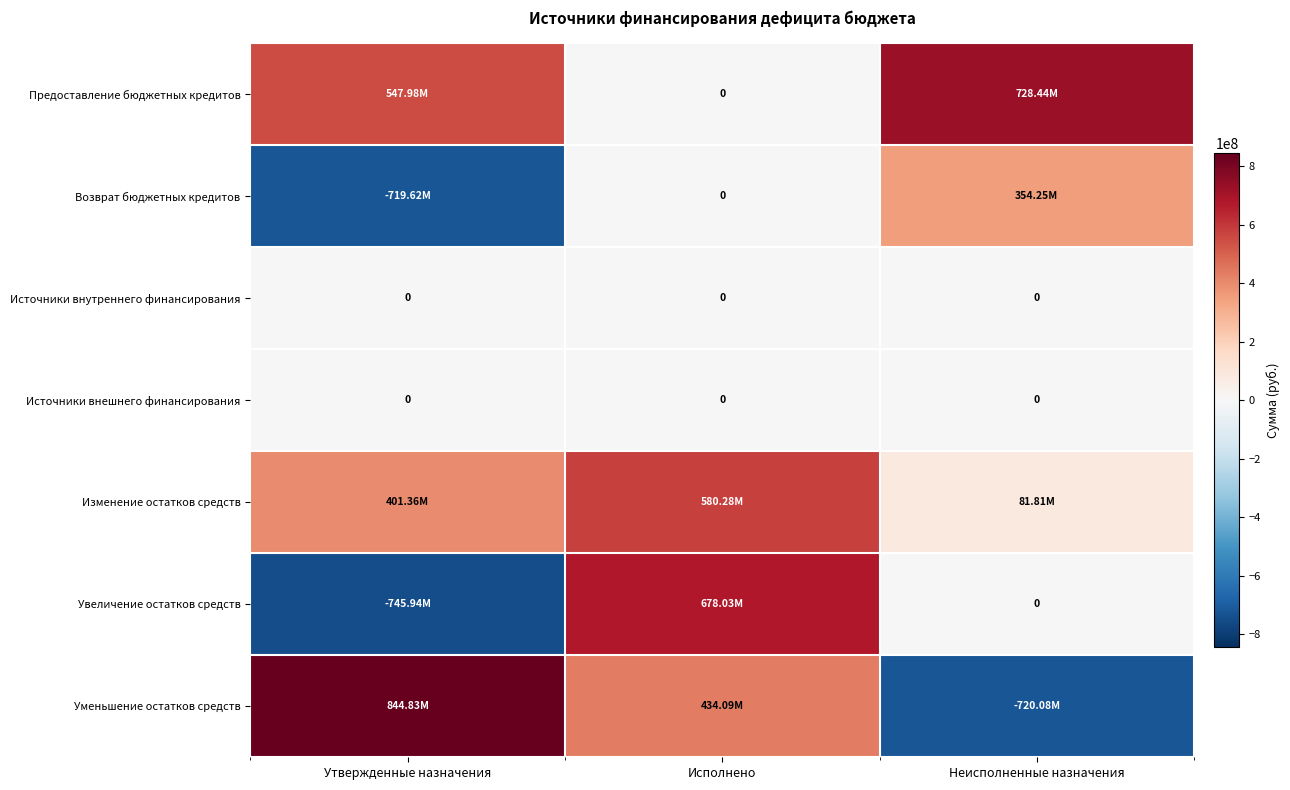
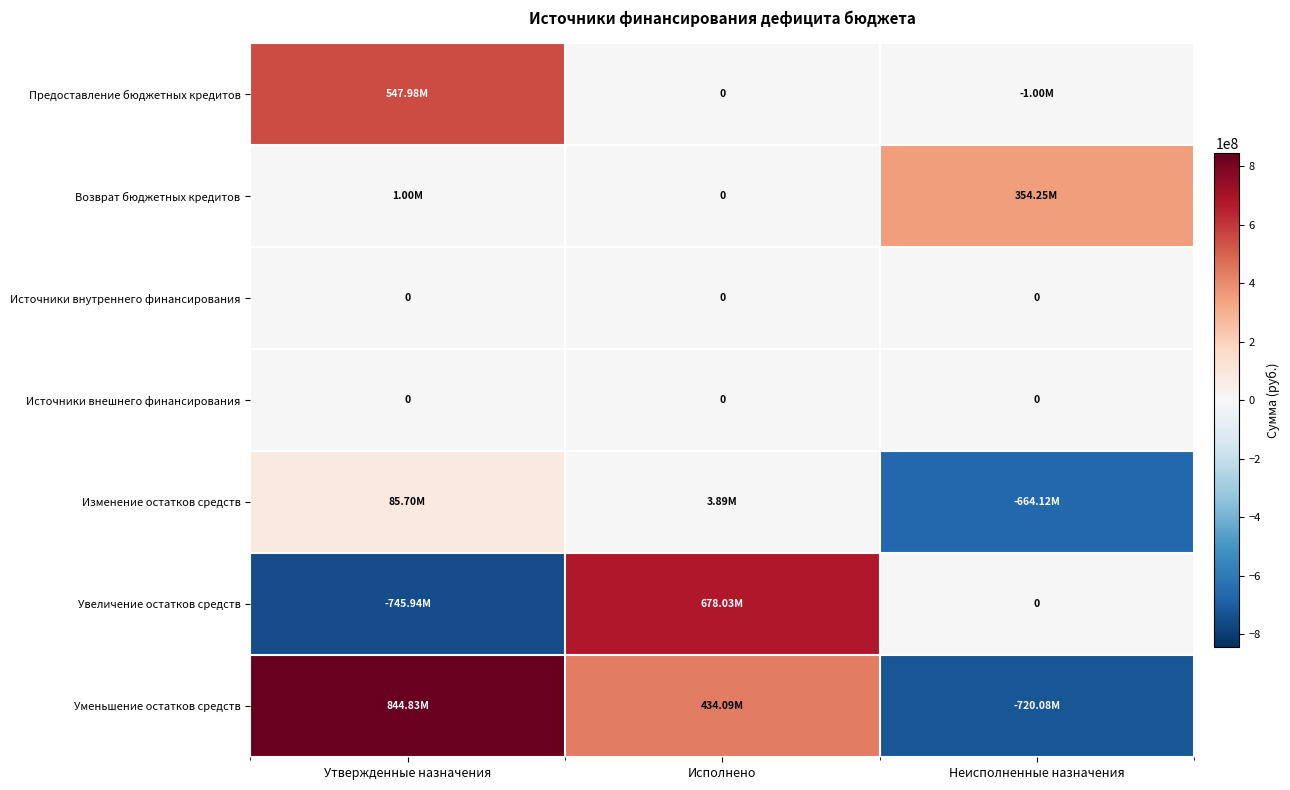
Предоставление бюджетных кредитов, Неисполненные назначения: 728.44M -> -1.00M
Возврат бюджетных кредитов, Утвержденные назначения: -719.62M -> 1.00M
Изменение остатков средств, Утвержденные назначения: 401.36M -> 85.70M
Изменение остатков средств, Исполнено: 580.28M -> 3.89M
Изменение остатков средств, Неисполненные назначения: 81.81M -> -664.12M
